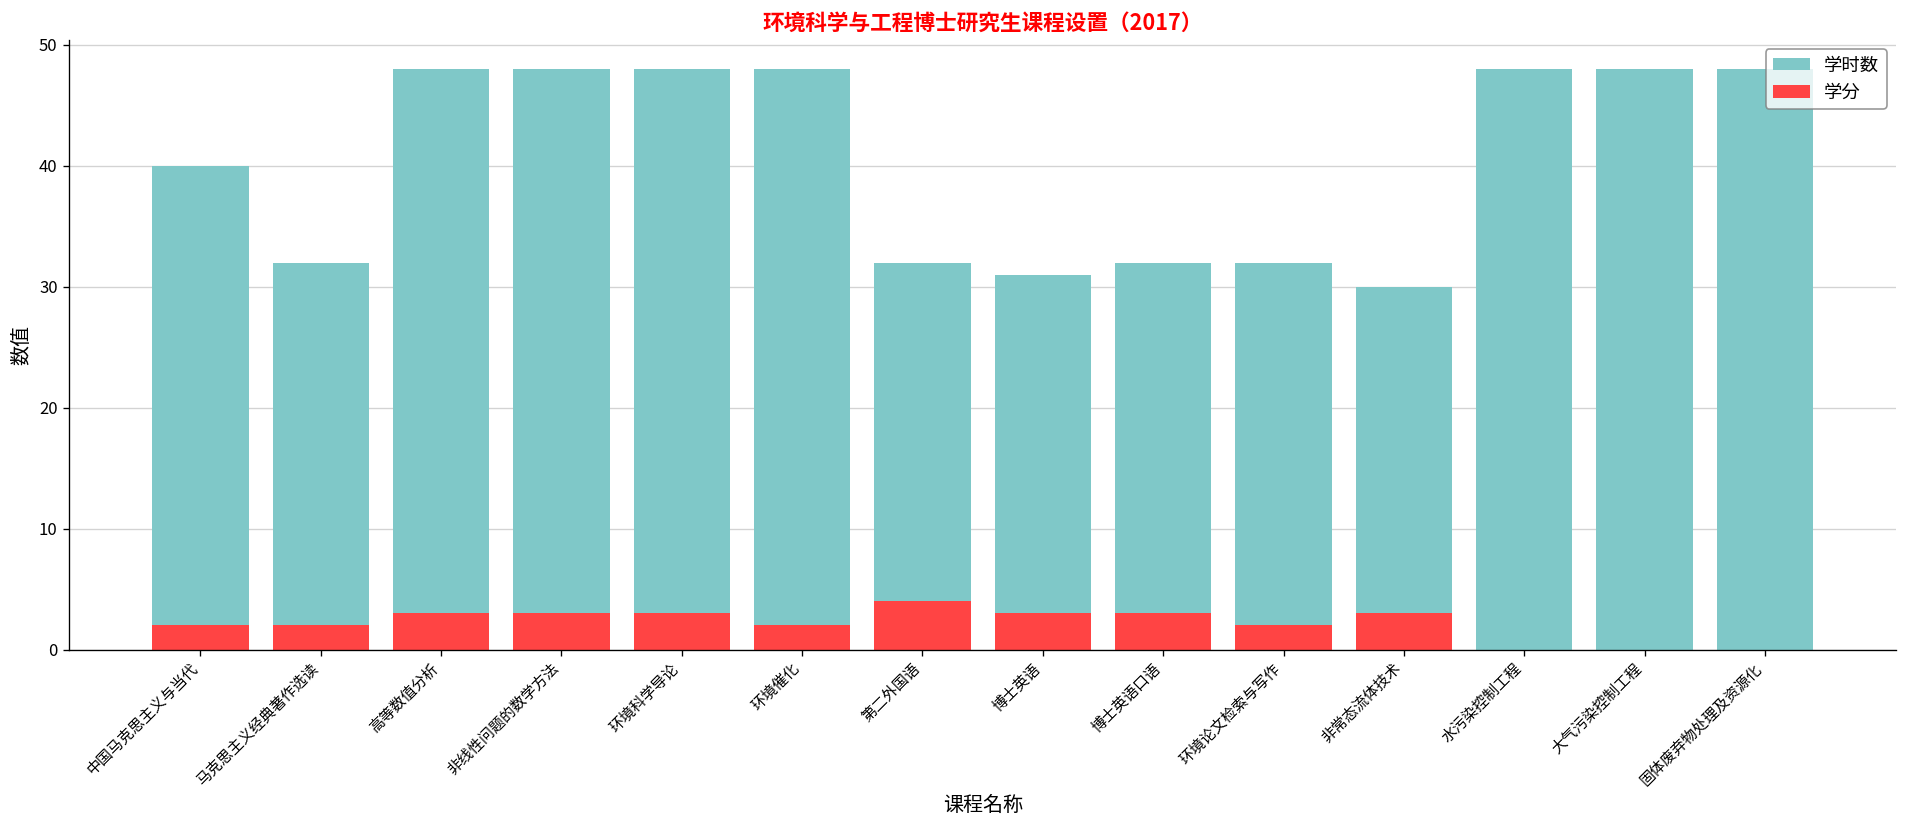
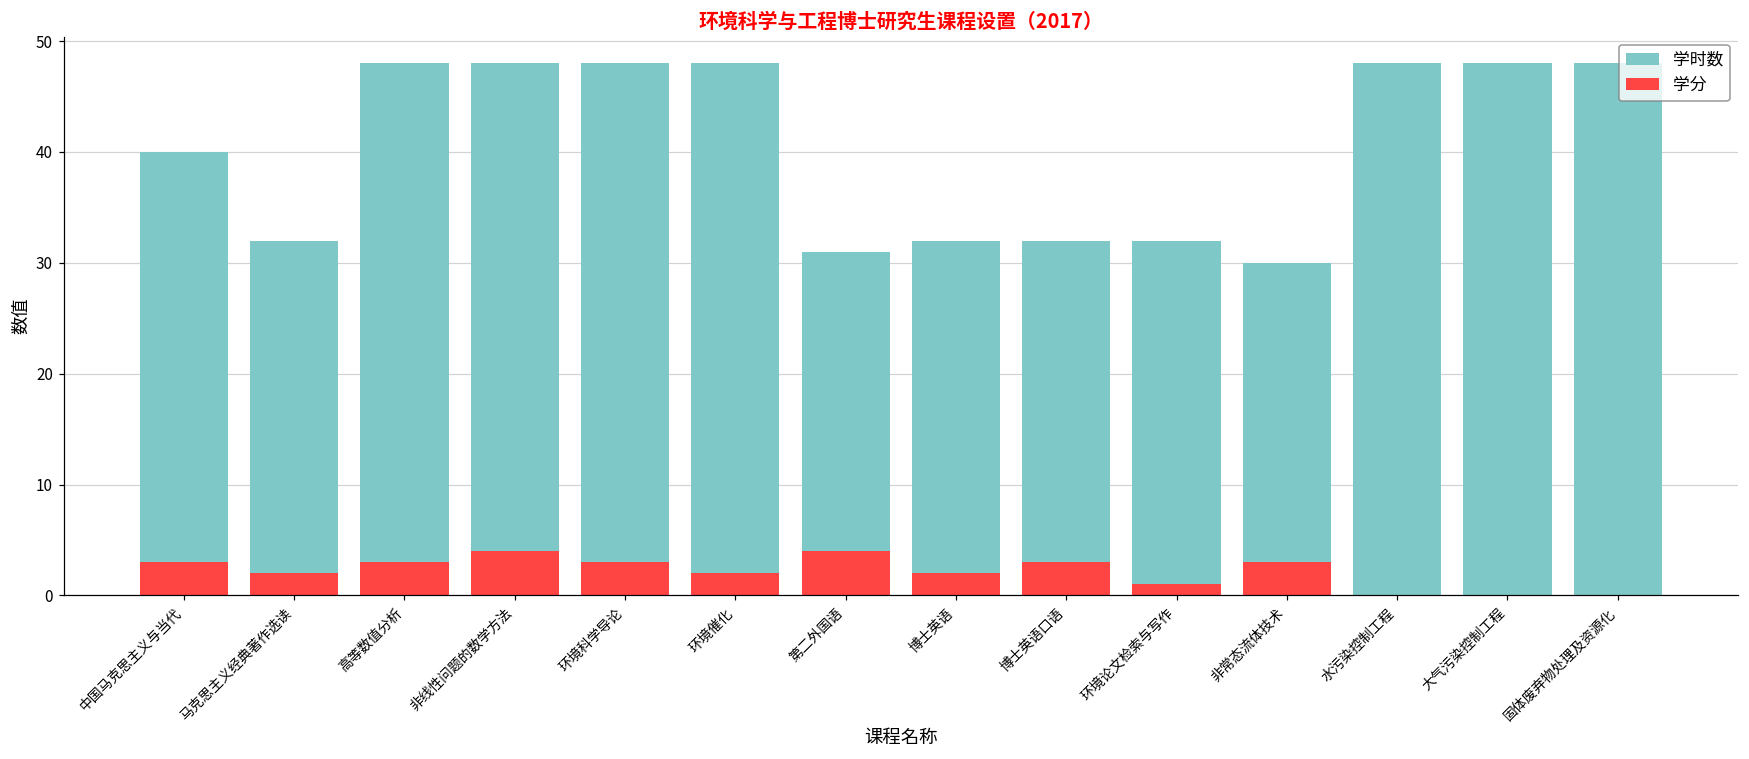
学分, 中国马克思主义与当代: 2 -> 3
学分, 非线性问题的数学方法: 3 -> 4
学时数, 第二外国语: 32 -> 31
学时数, 博士英语: 31 -> 32
学分, 博士英语: 3 -> 2
学分, 环境论文检索与写作: 2 -> 1
